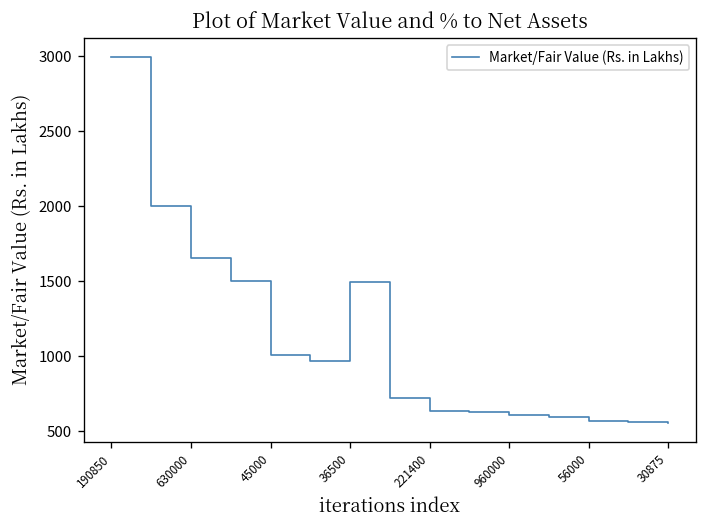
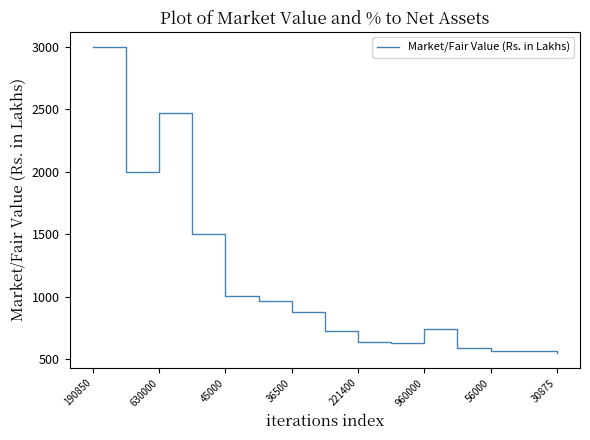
630000: 1650 -> 2470
36500: 1500 -> 880
960000: 600 -> 740
